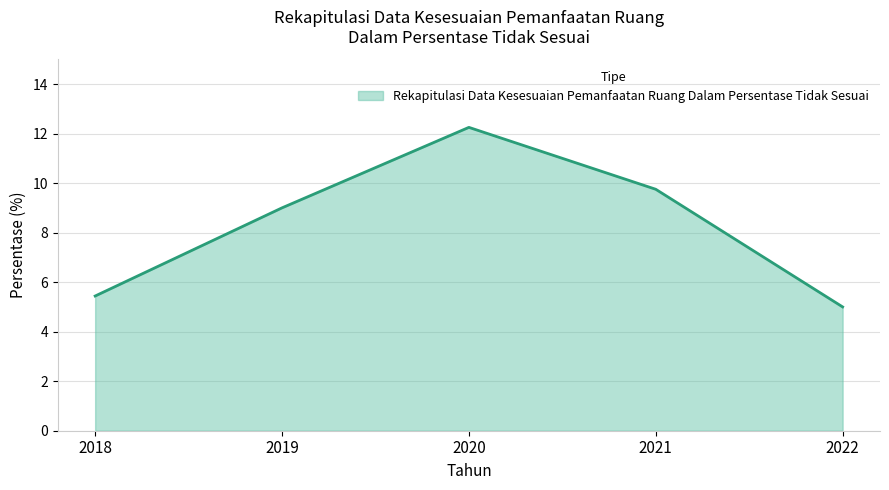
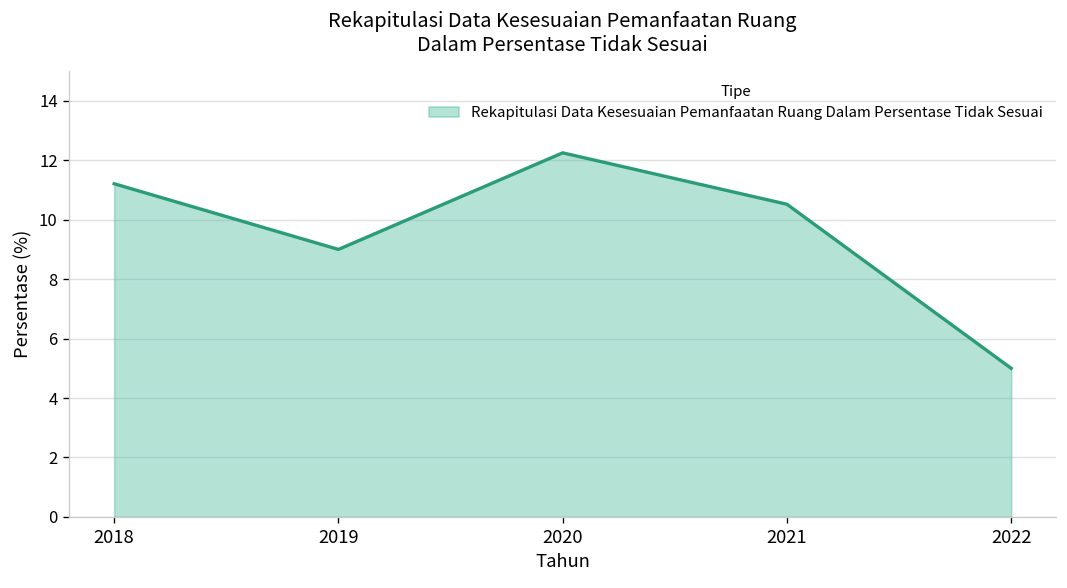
2018: 5.4 -> 11.2
2021: 9.8 -> 10.5
